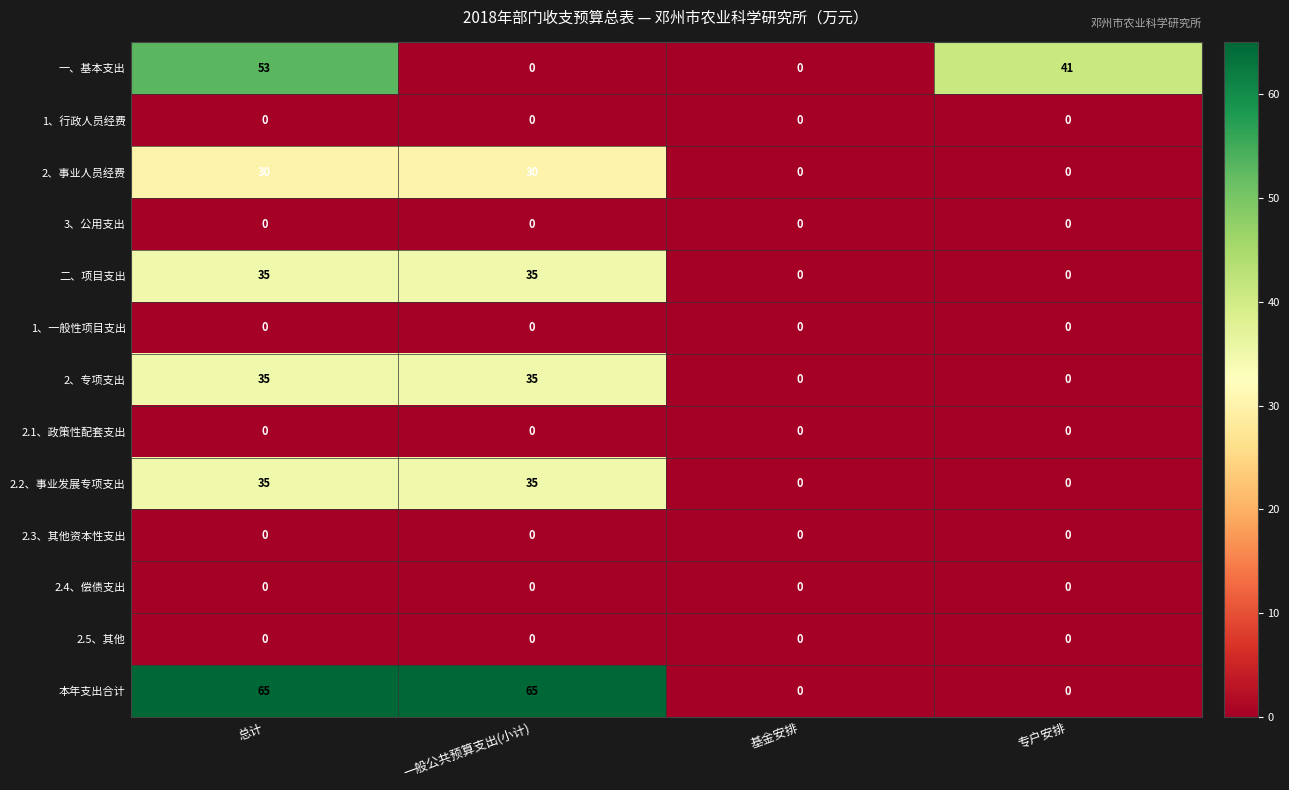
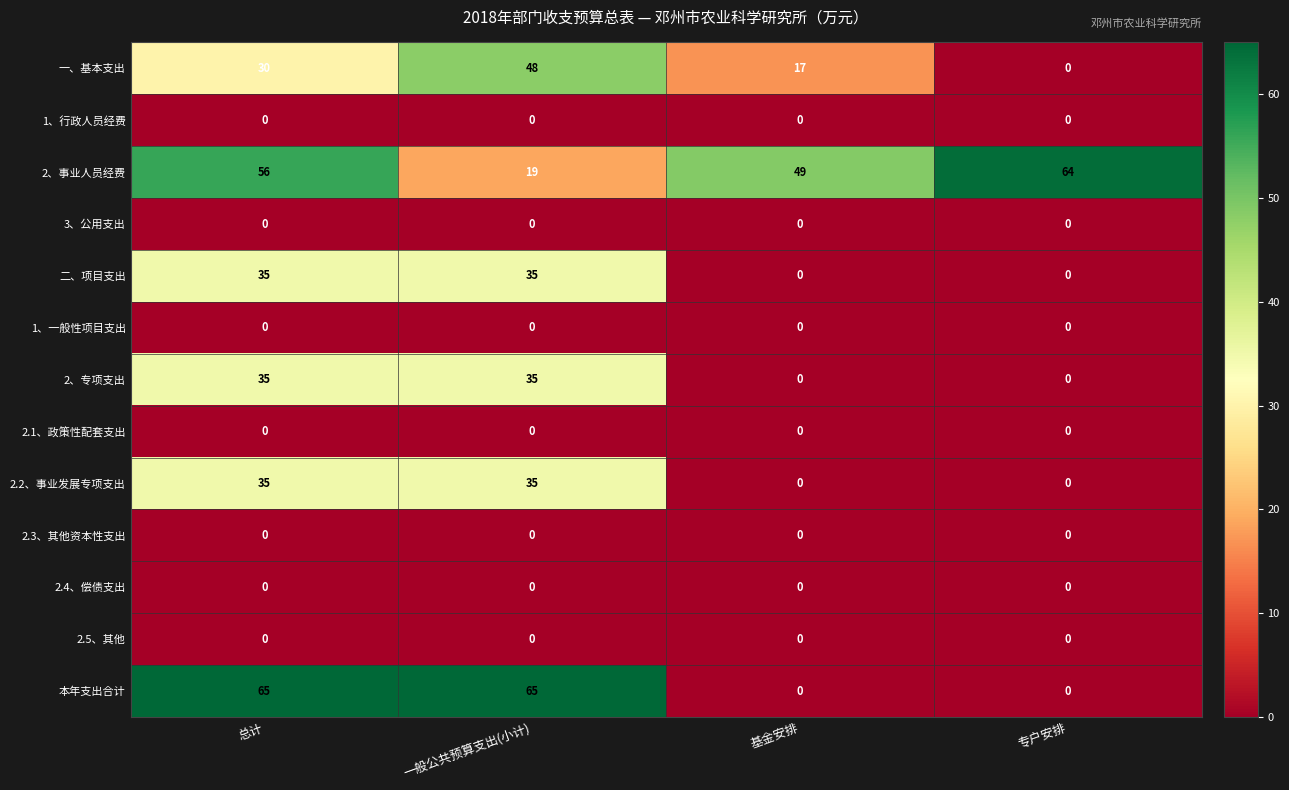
一、基本支出, 总计: 53 -> 30
一、基本支出, 一般公共预算支出(小计): 0 -> 48
一、基本支出, 基金安排: 0 -> 17
一、基本支出, 专户安排: 41 -> 0
2、事业人员经费, 总计: 30 -> 56
2、事业人员经费, 一般公共预算支出(小计): 30 -> 19
2、事业人员经费, 基金安排: 0 -> 49
2、事业人员经费, 专户安排: 0 -> 64
